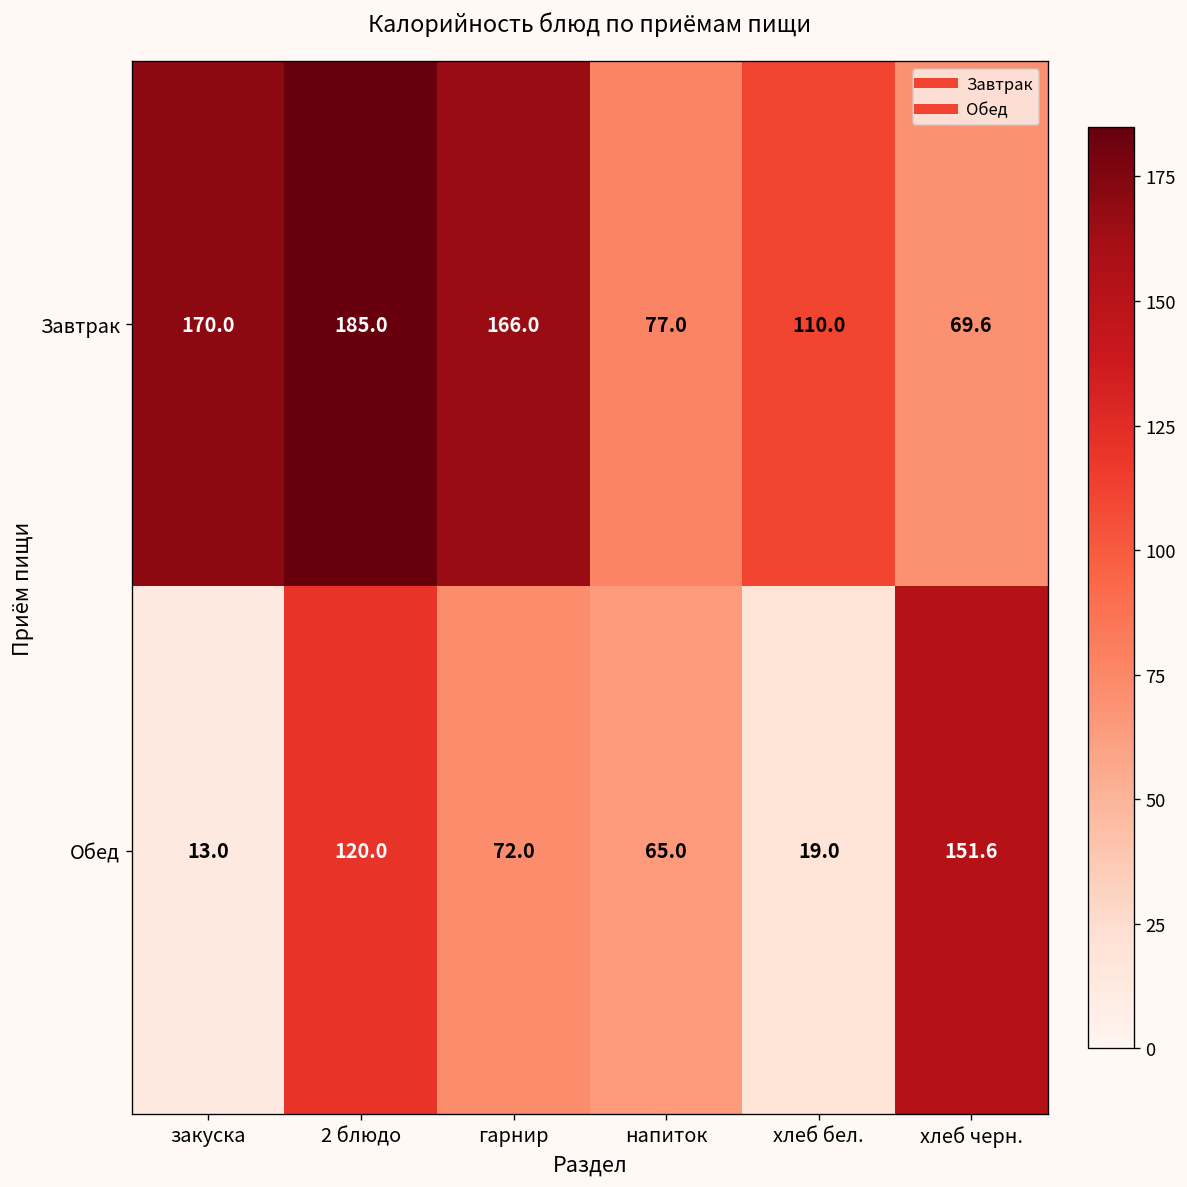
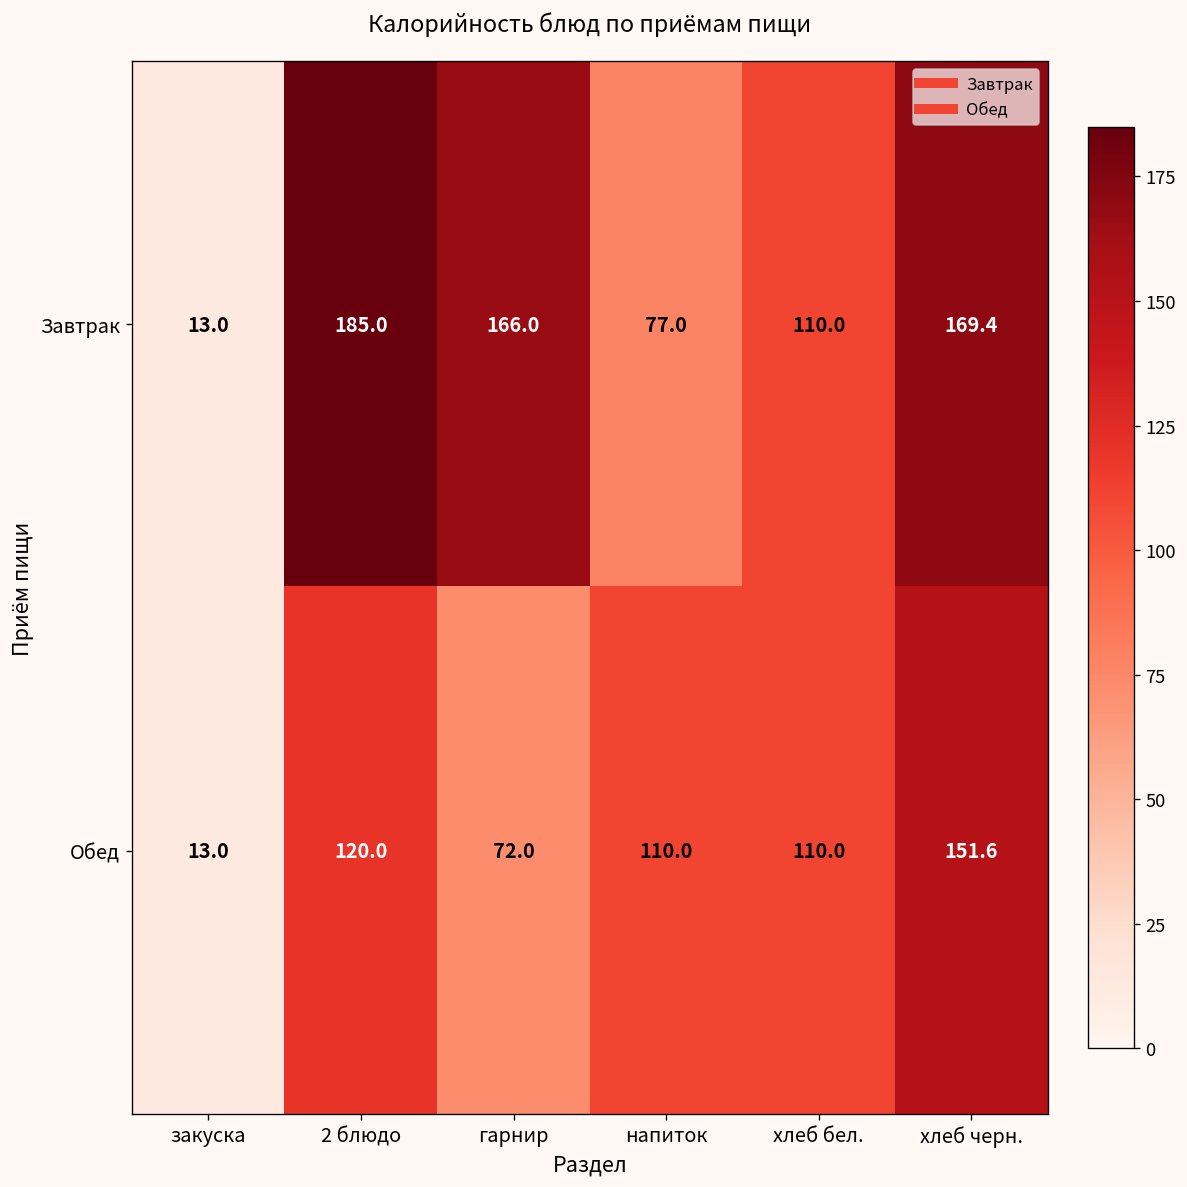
Завтрак, закуска: 170.0 -> 13.0
Завтрак, хлеб черн.: 69.6 -> 169.4
Обед, напиток: 65.0 -> 110.0
Обед, хлеб бел.: 19.0 -> 110.0
